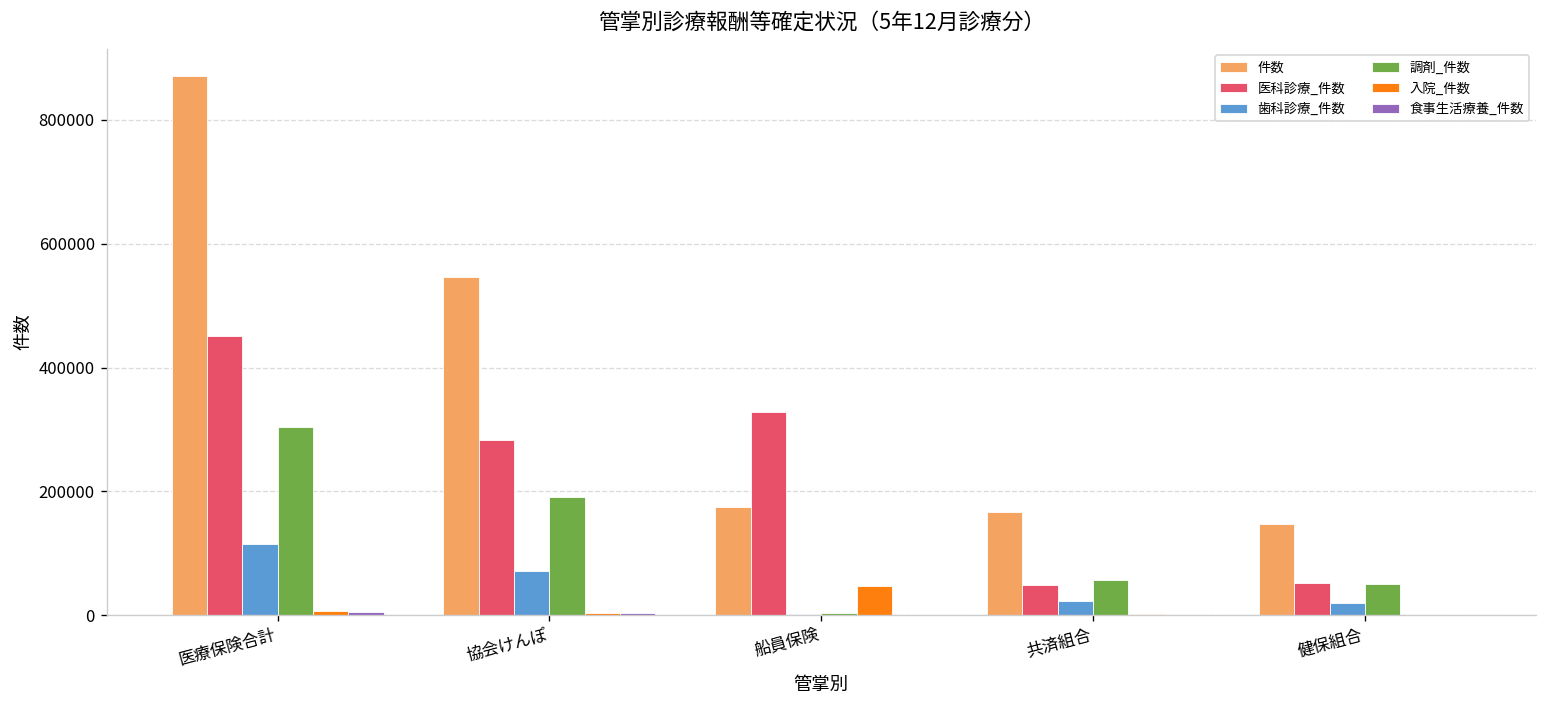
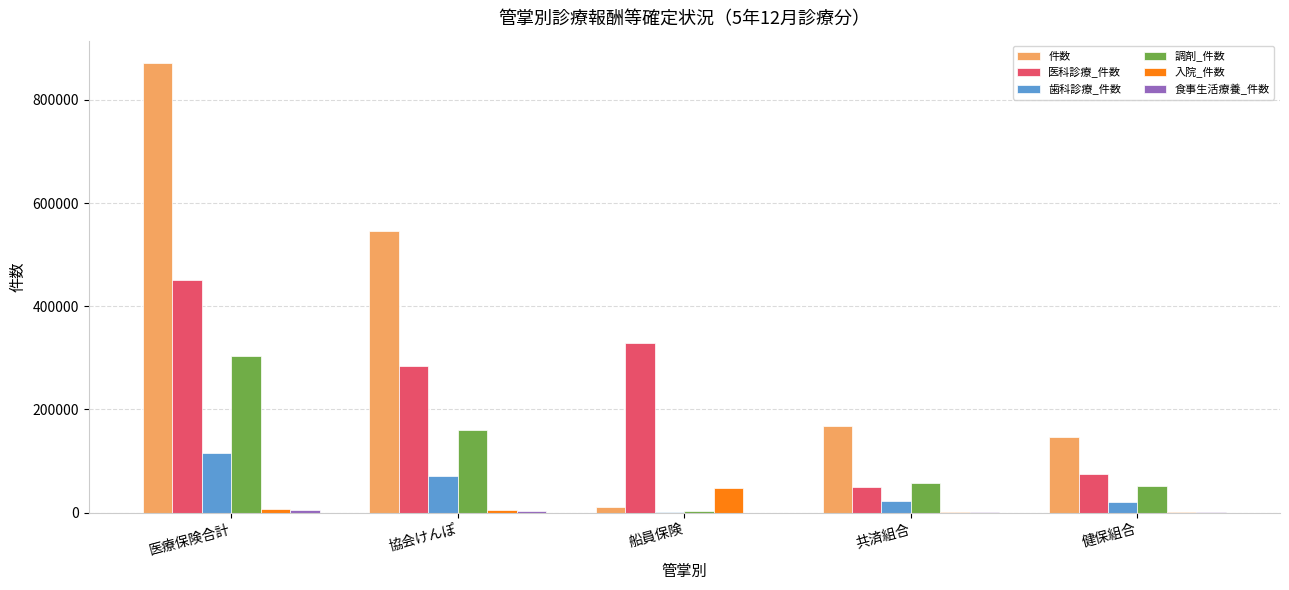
調剤_件数, 協会けんぽ: 190000 -> 160000
件数, 船員保険: 170000 -> 10000
医科診療_件数, 健保組合: 50000 -> 80000
